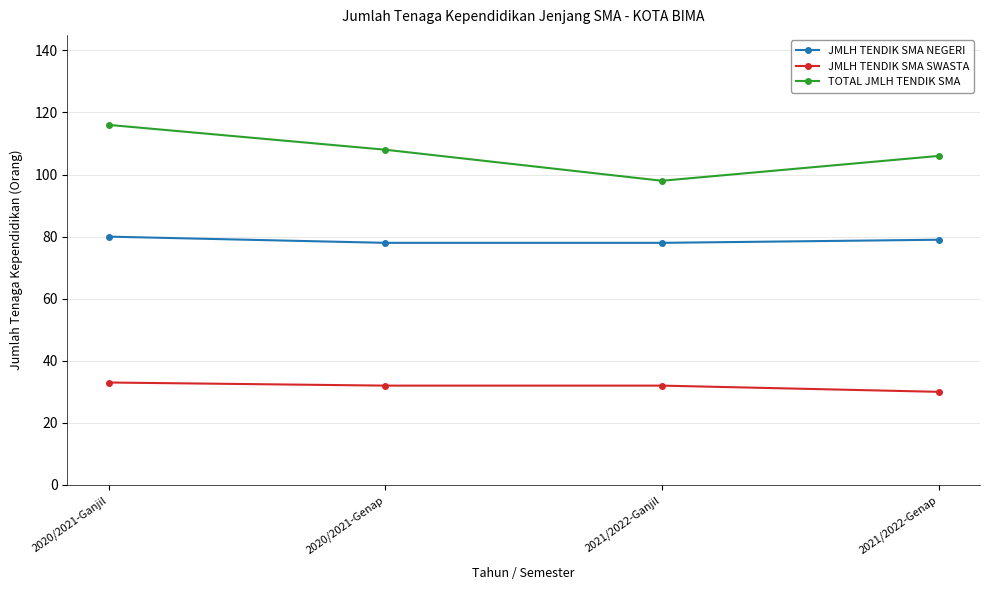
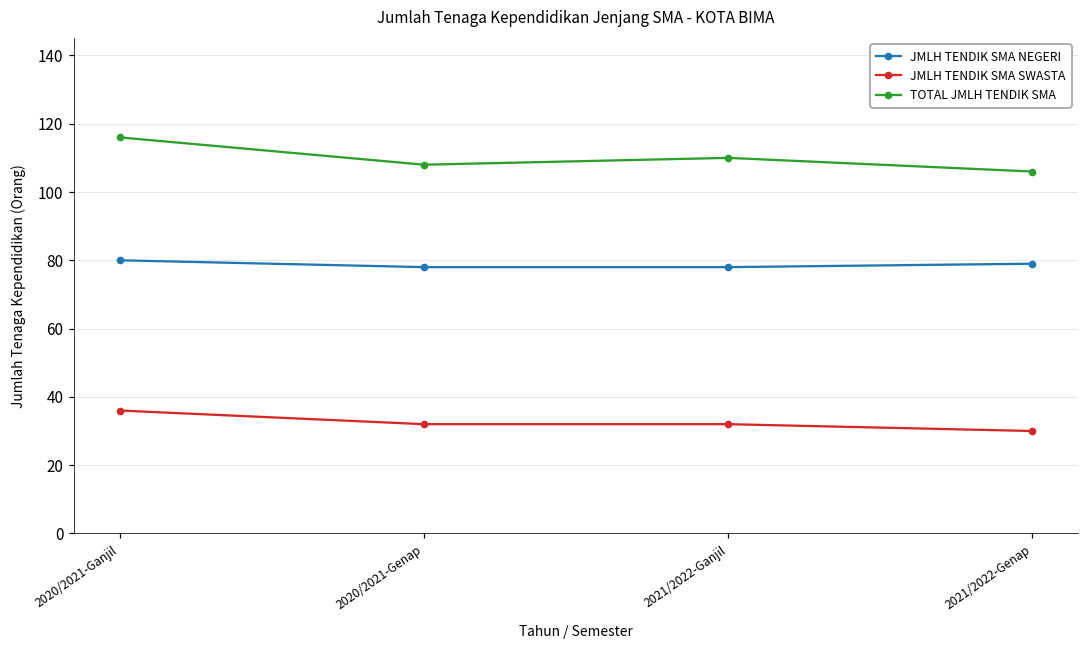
JMLH TENDIK SMA SWASTA, 2020/2021-Ganjil: 33 -> 36
TOTAL JMLH TENDIK SMA, 2021/2022-Ganjil: 98 -> 110
